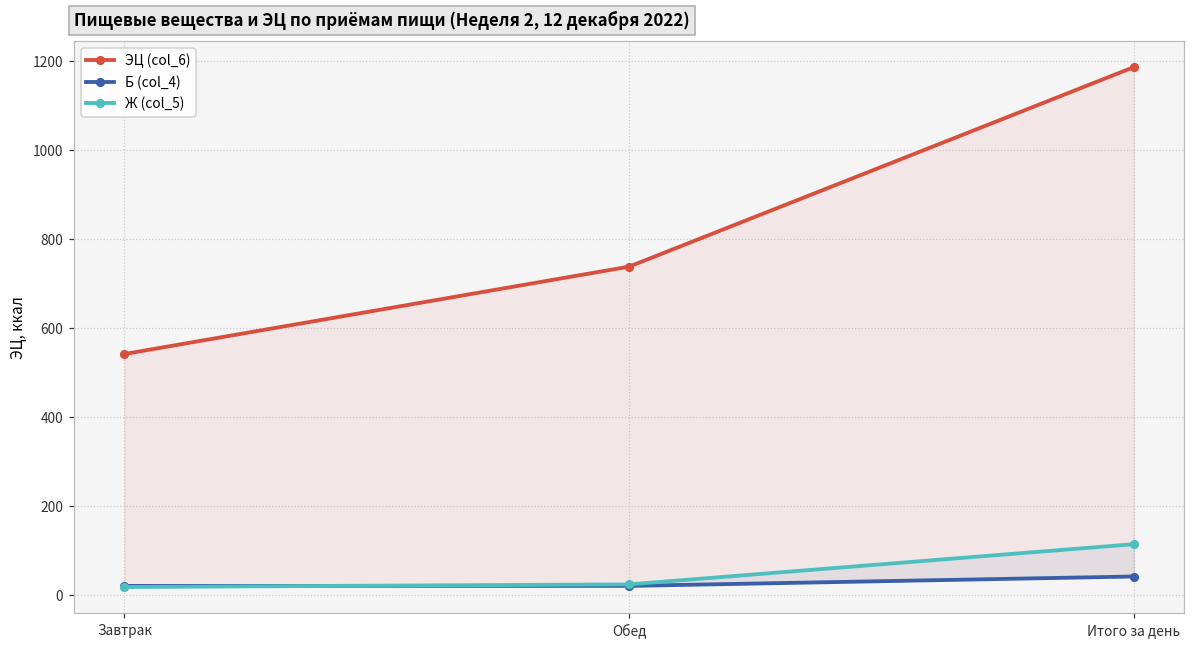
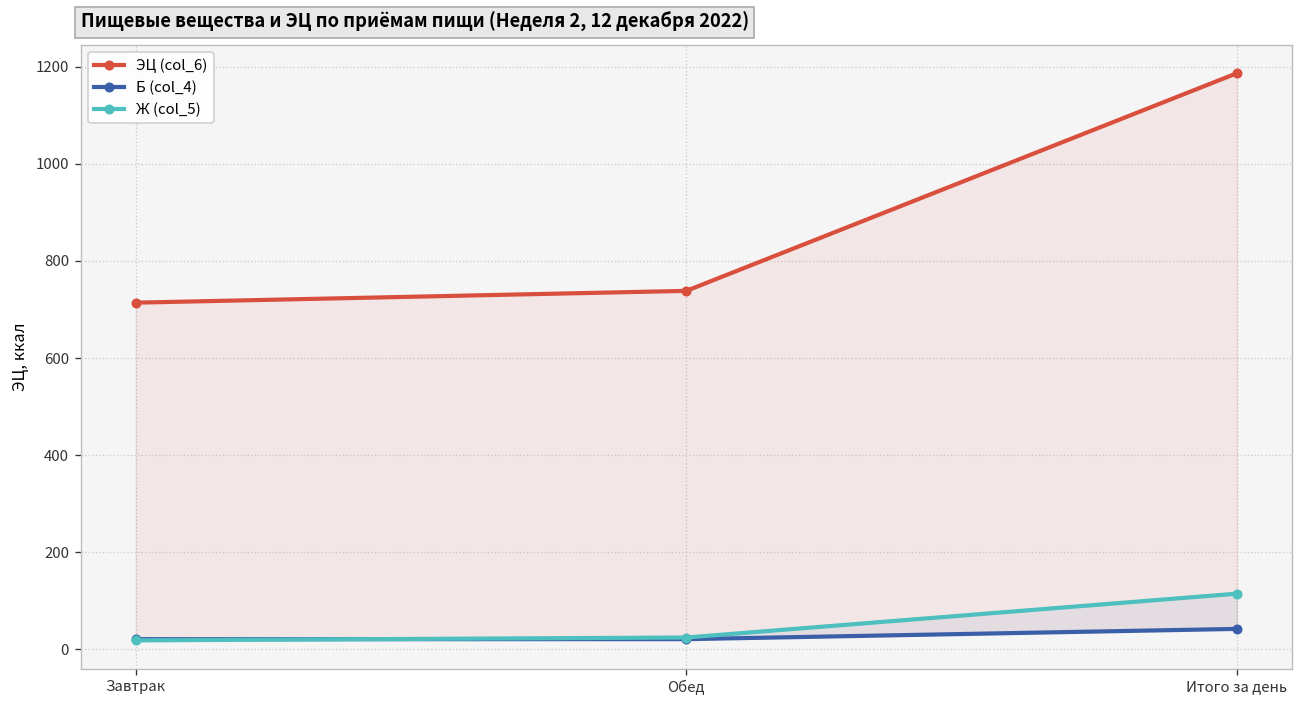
ЭЦ (col_6), Завтрак: 540 -> 710
